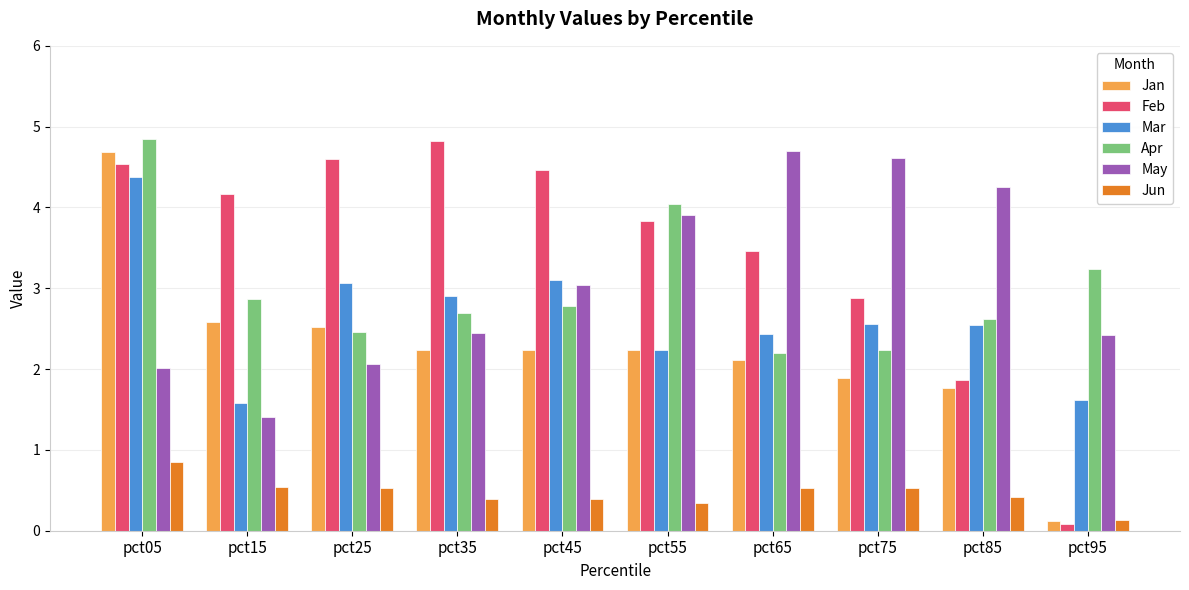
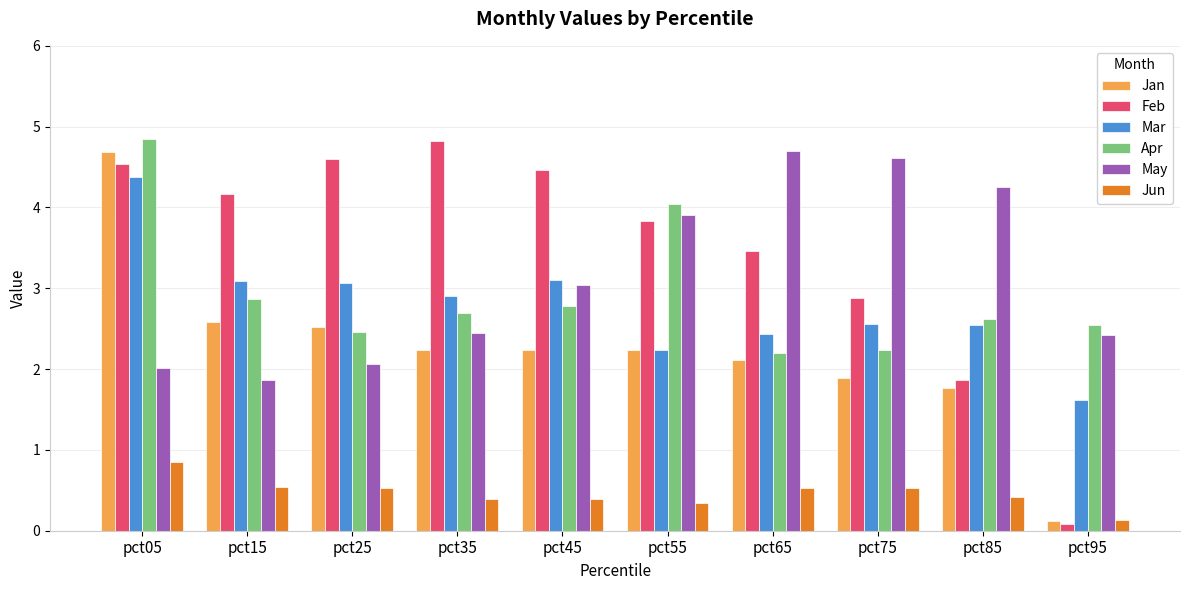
Mar, pct15: 1.6 -> 3.1
May, pct15: 1.4 -> 1.9
Apr, pct95: 3.2 -> 2.5
